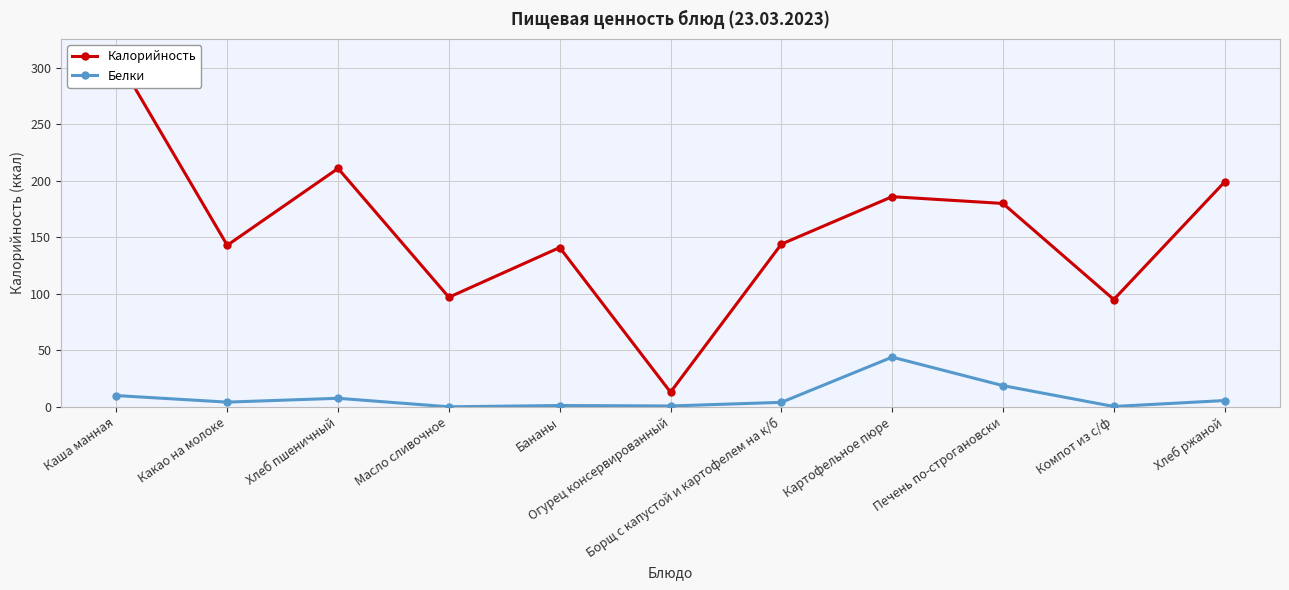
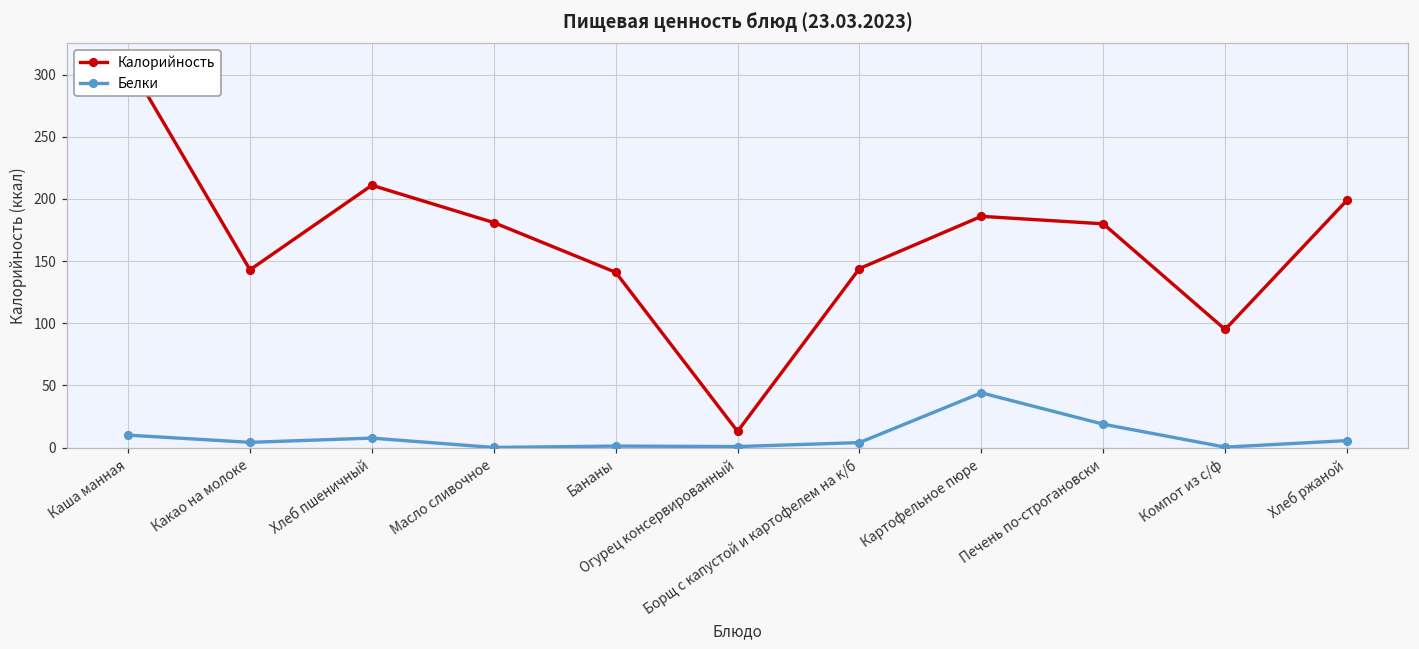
Калорийность, Масло сливочное: 97 -> 181
